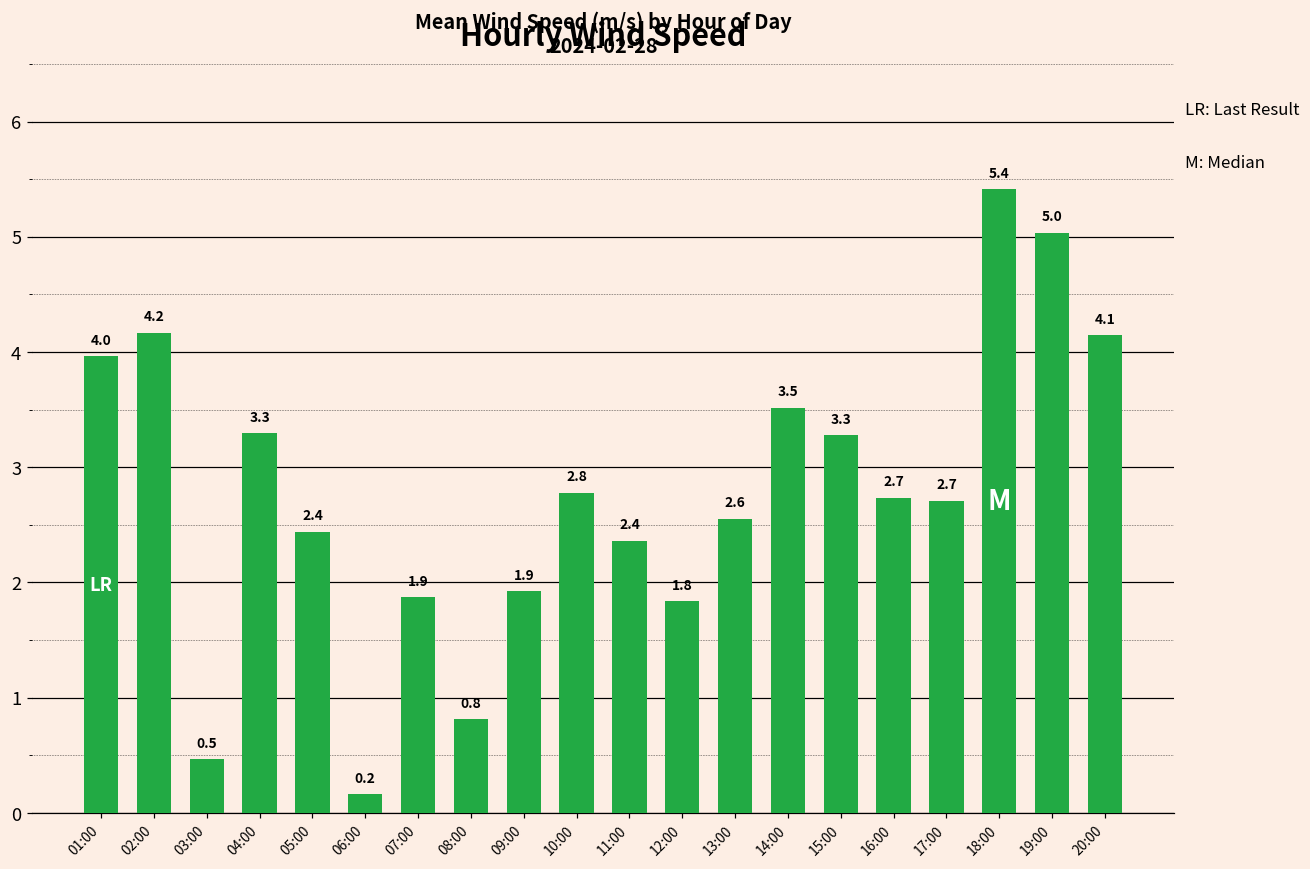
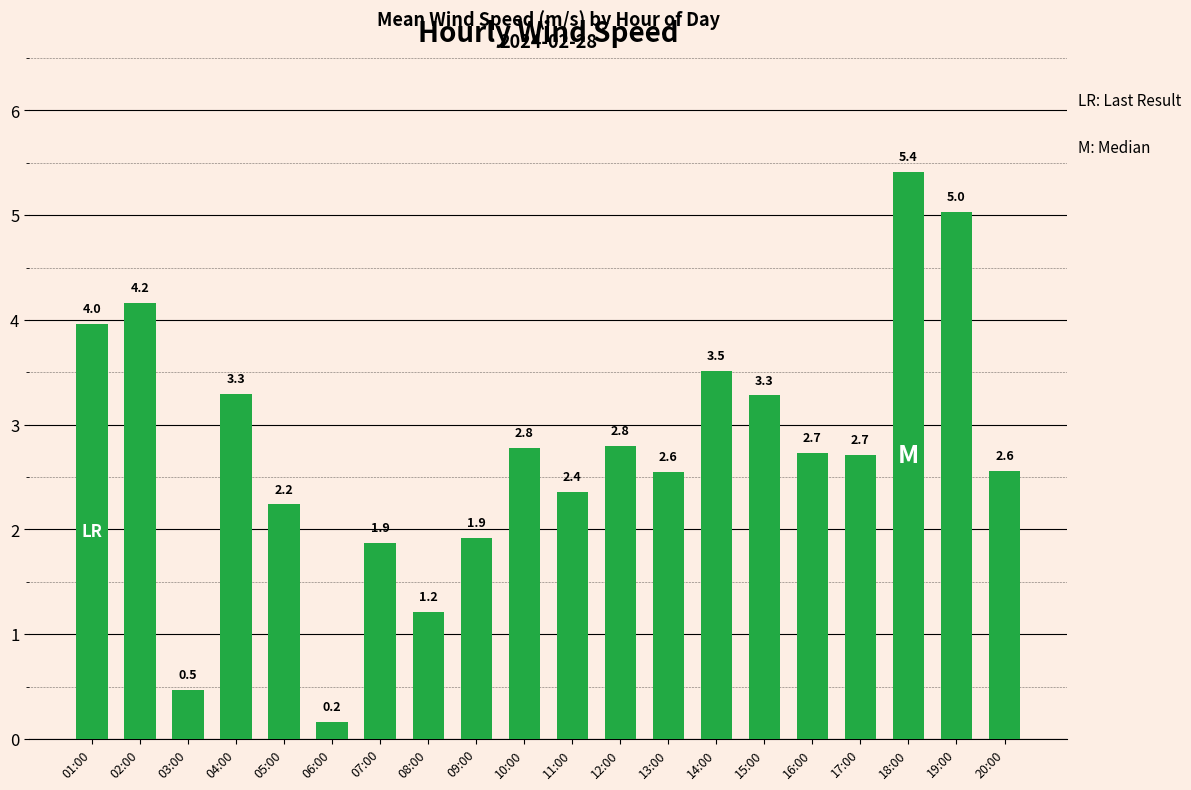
05:00: 2.4 -> 2.2
08:00: 0.8 -> 1.2
12:00: 1.8 -> 2.8
20:00: 4.1 -> 2.6
